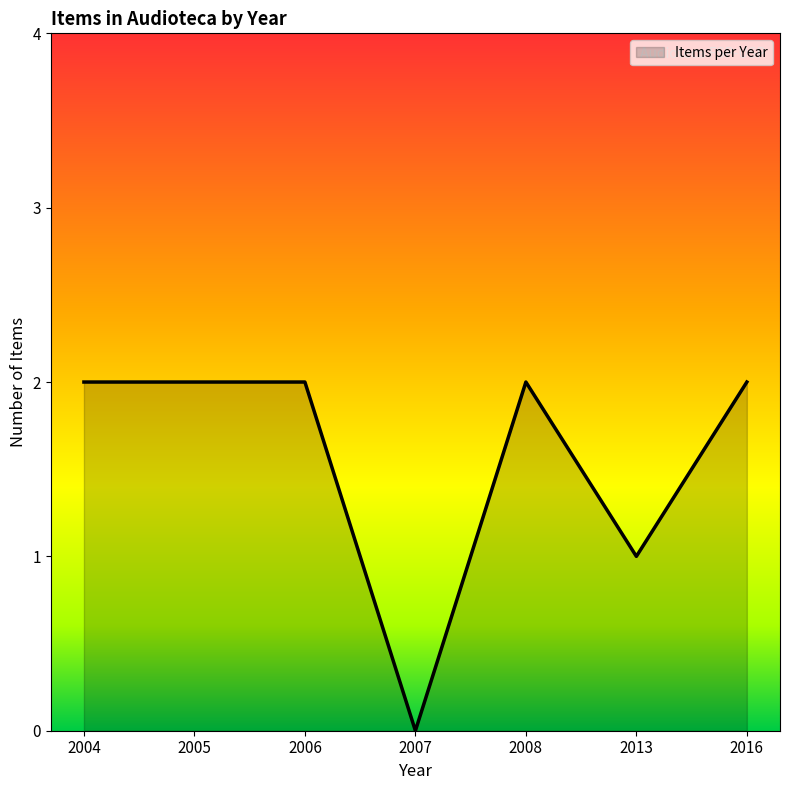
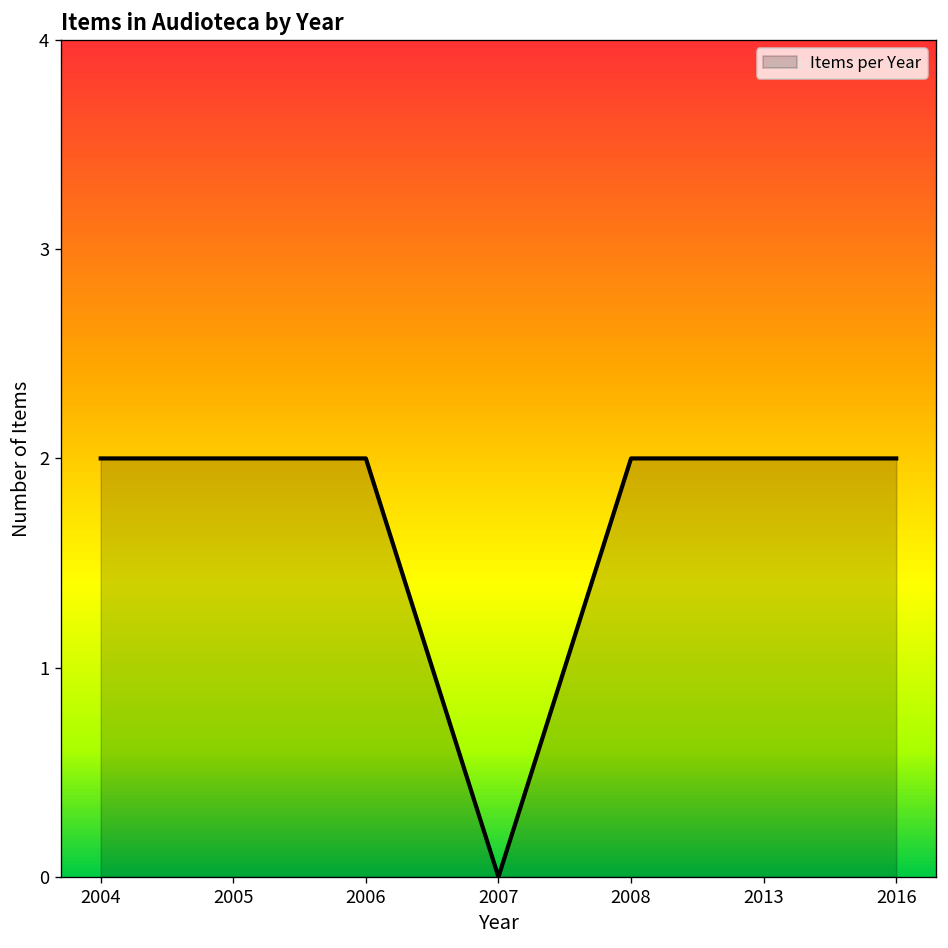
2013: 1 -> 2
